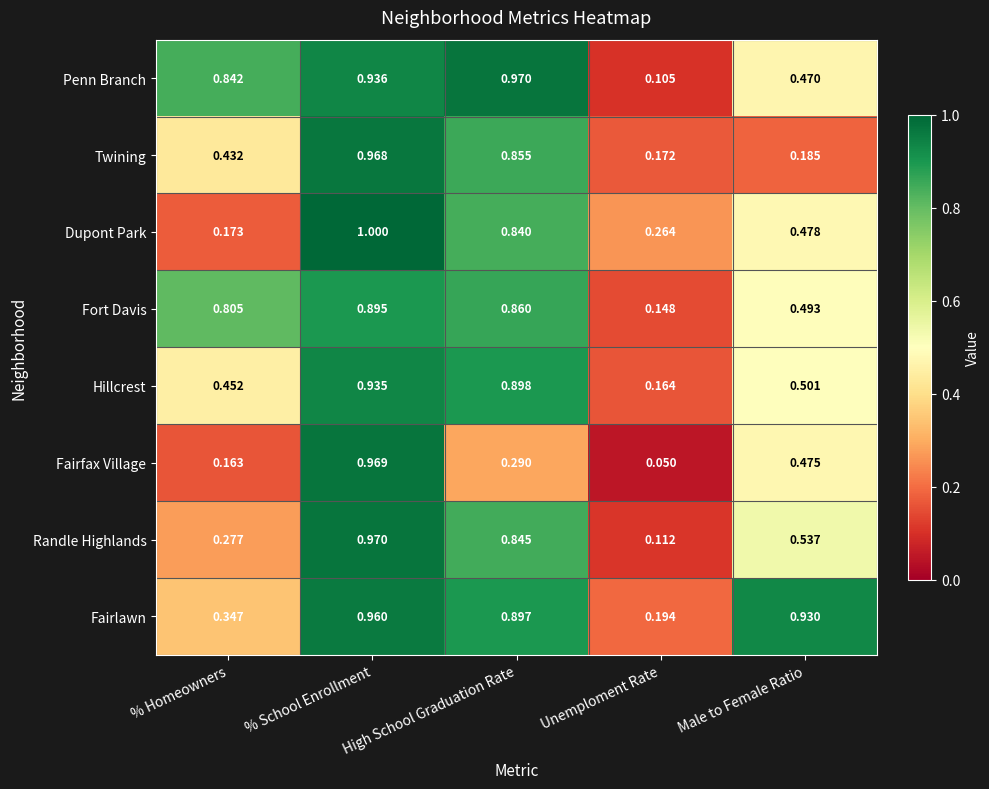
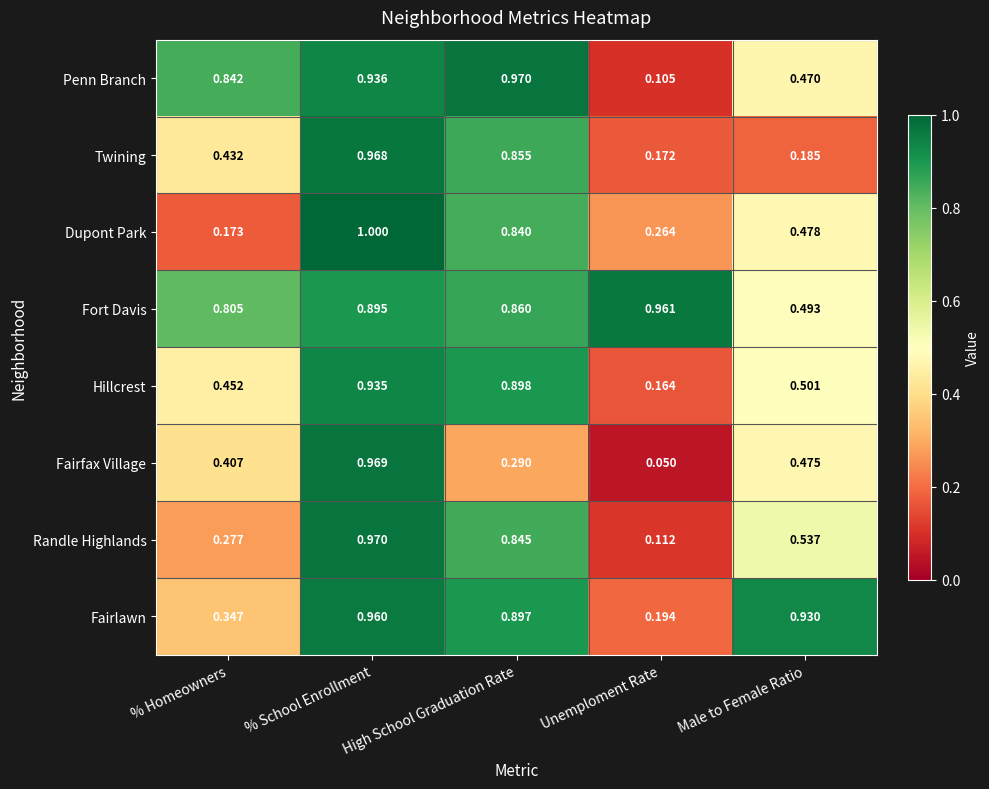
Fort Davis, Unemploment Rate: 0.148 -> 0.961
Fairfax Village, % Homeowners: 0.163 -> 0.407
